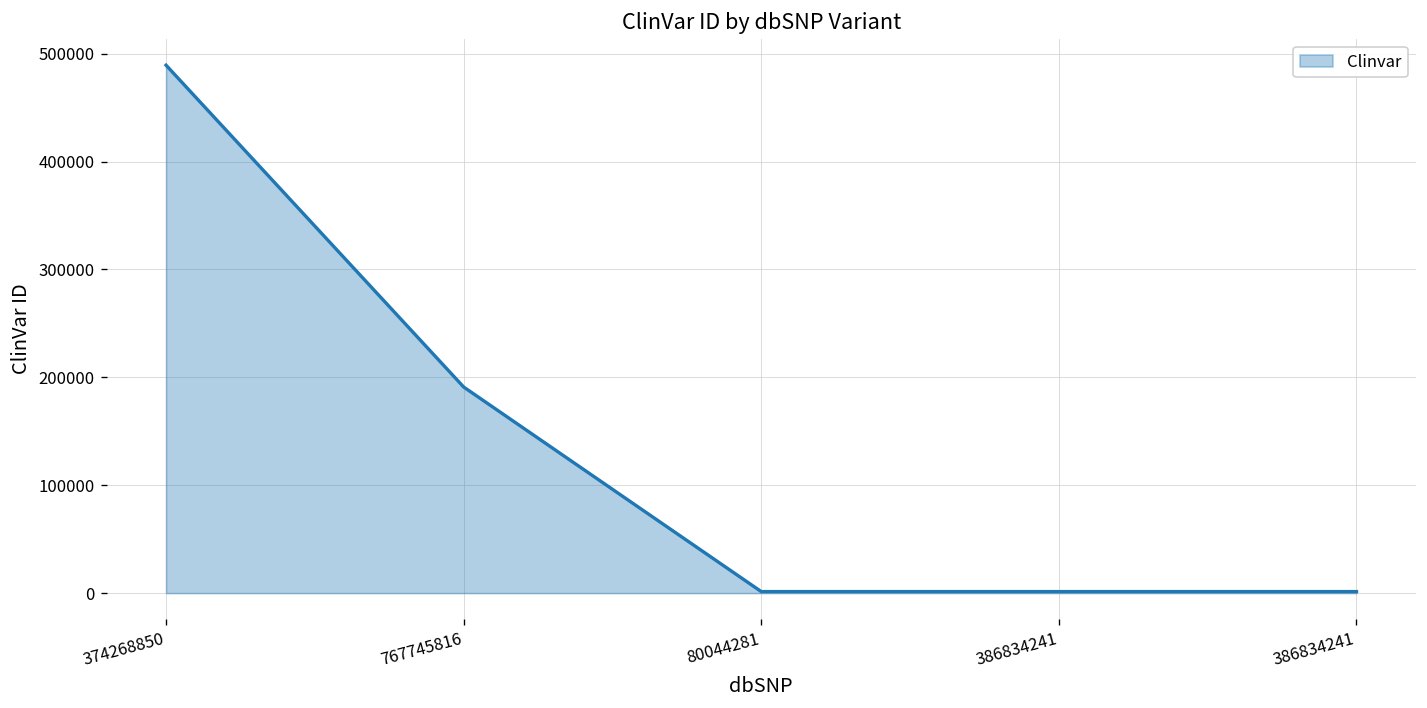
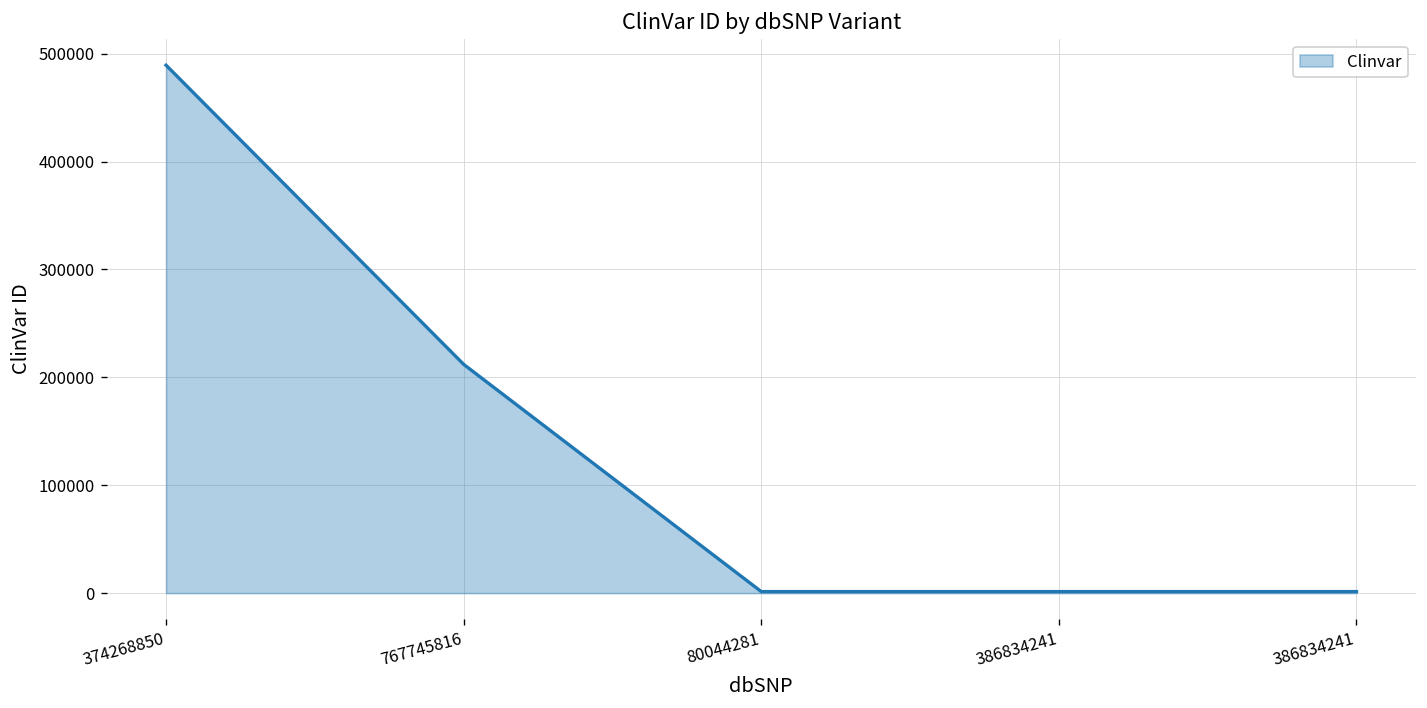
767745816: 190000 -> 210000
